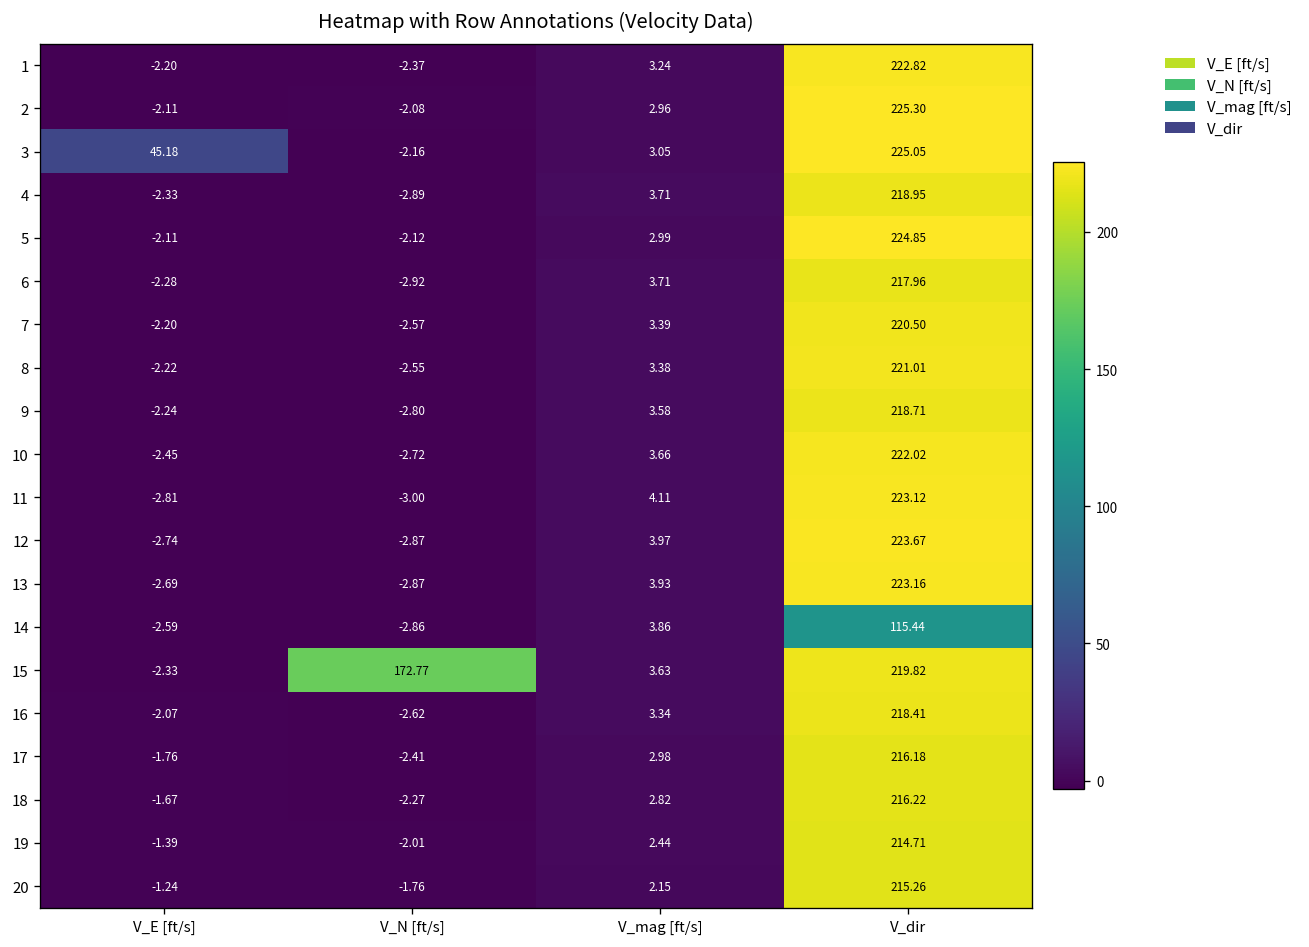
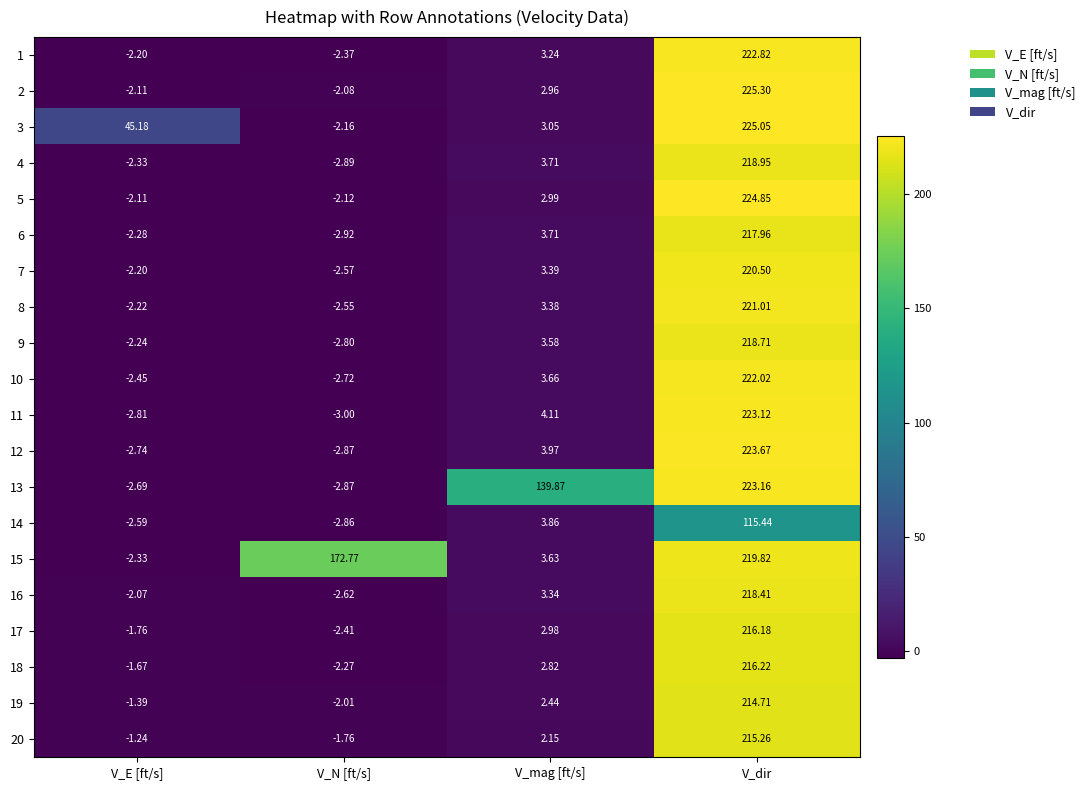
13, V_mag [ft/s]: 3.93 -> 139.87
